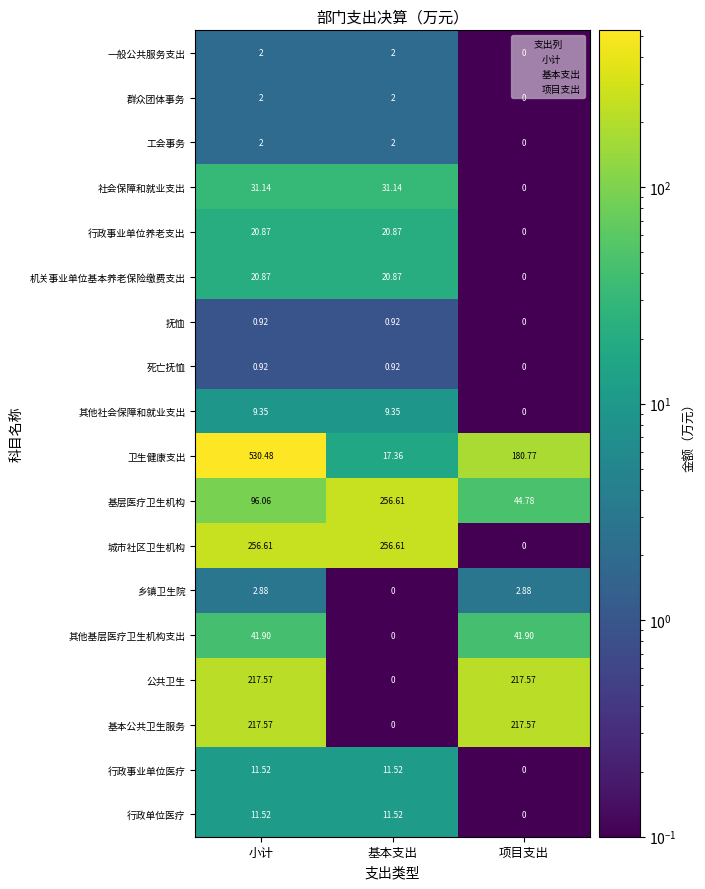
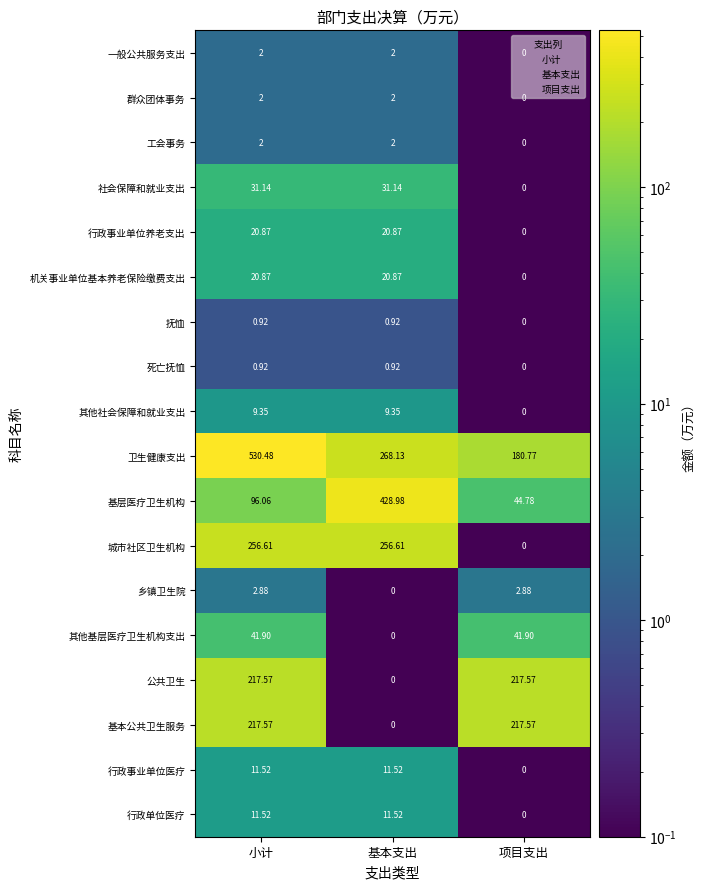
卫生健康支出, 基本支出: 17.36 -> 268.13
基层医疗卫生机构, 基本支出: 256.61 -> 428.98
